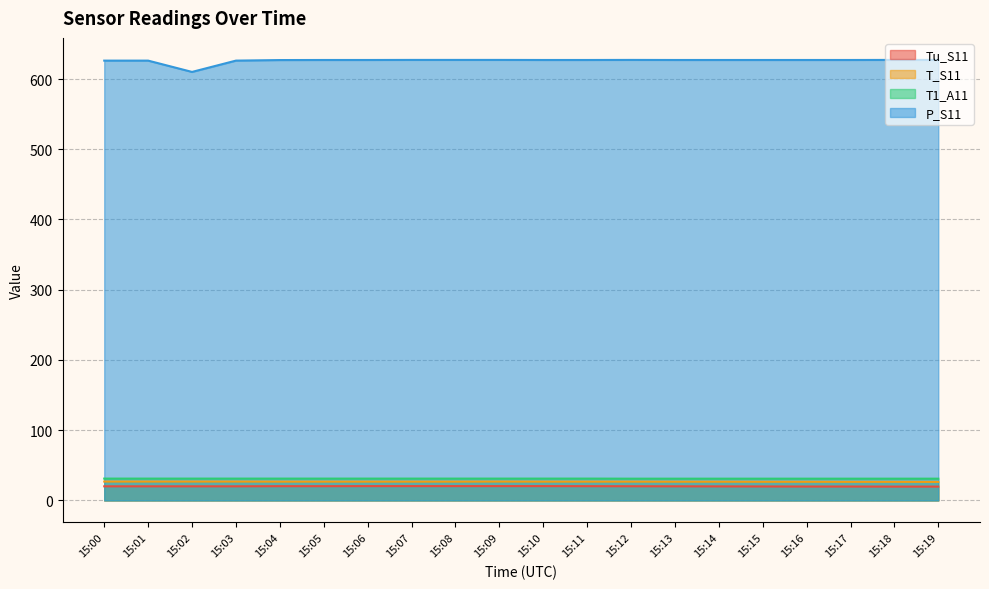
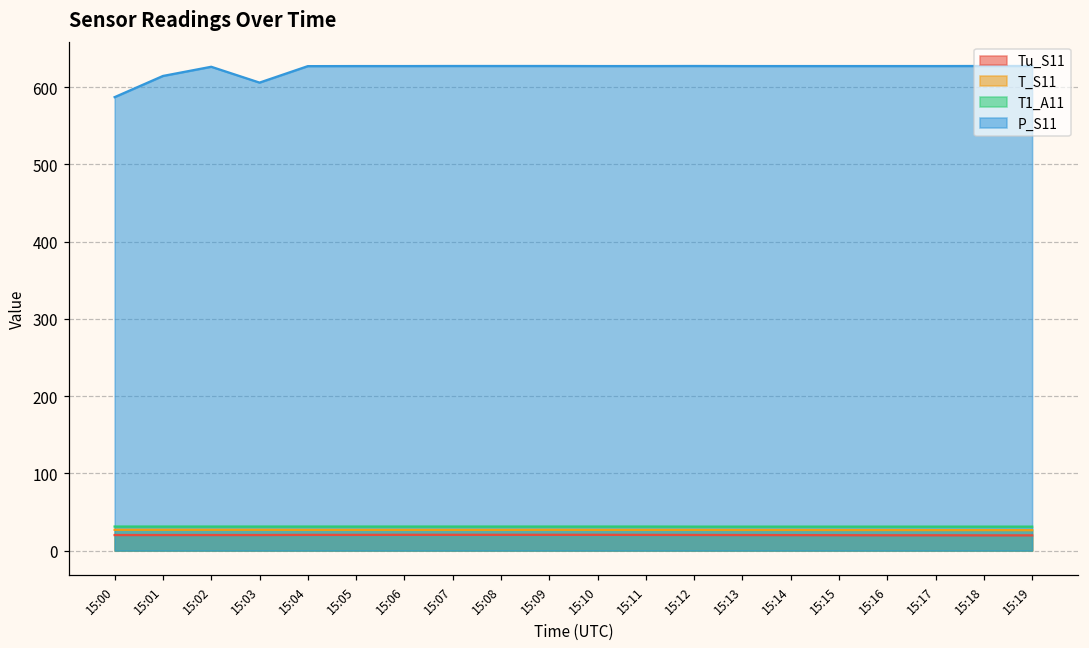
P_S11, 15:00: 630 -> 590
P_S11, 15:01: 630 -> 610
P_S11, 15:02: 610 -> 630
P_S11, 15:03: 630 -> 610
